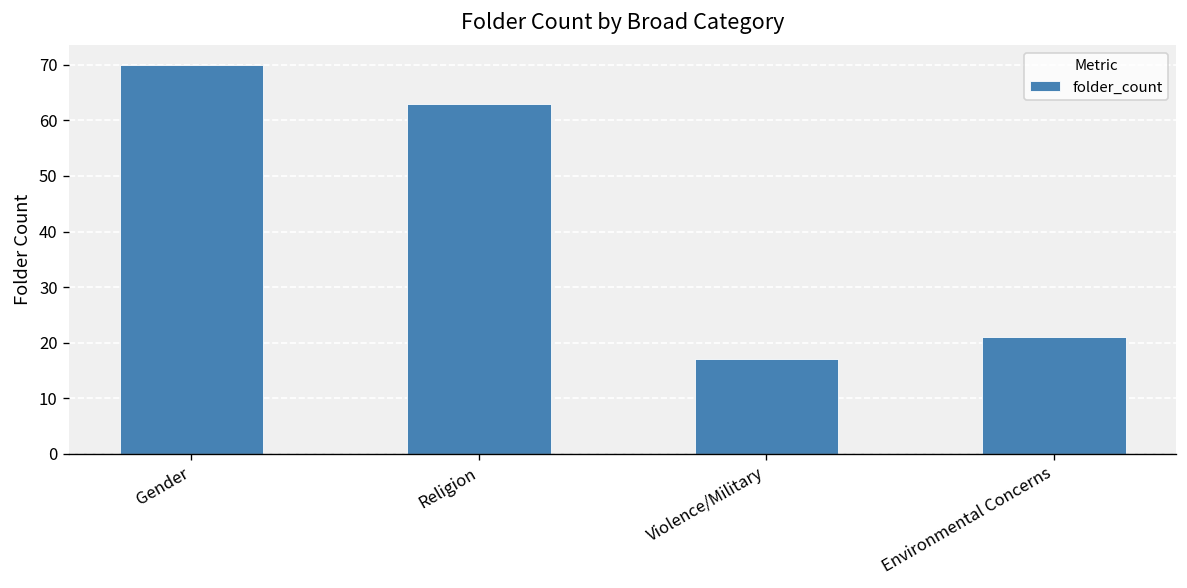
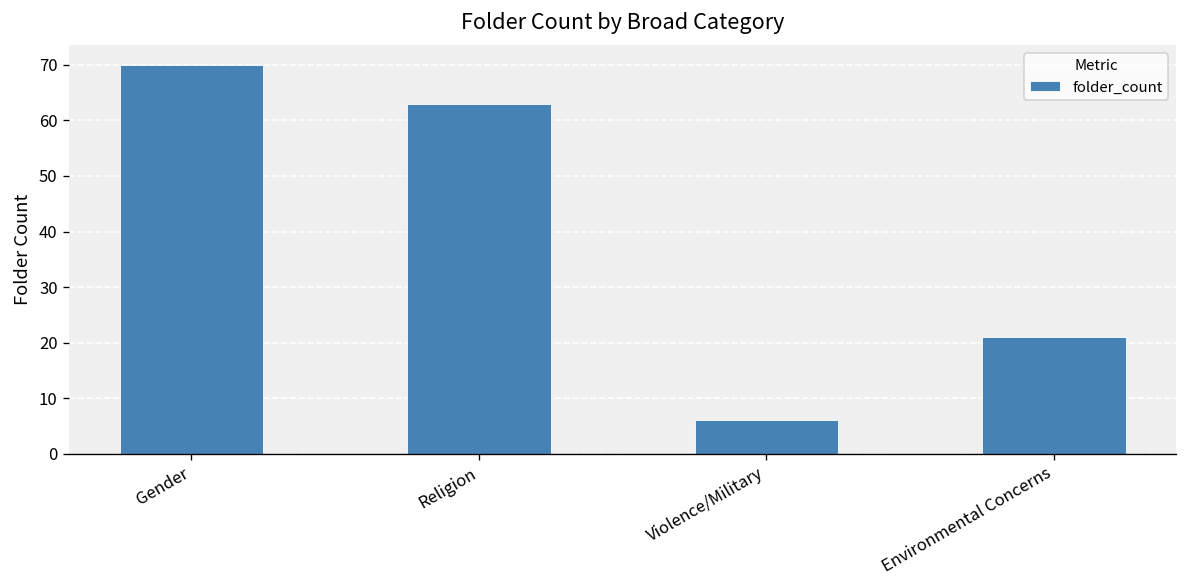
Violence/Military: 17 -> 6
